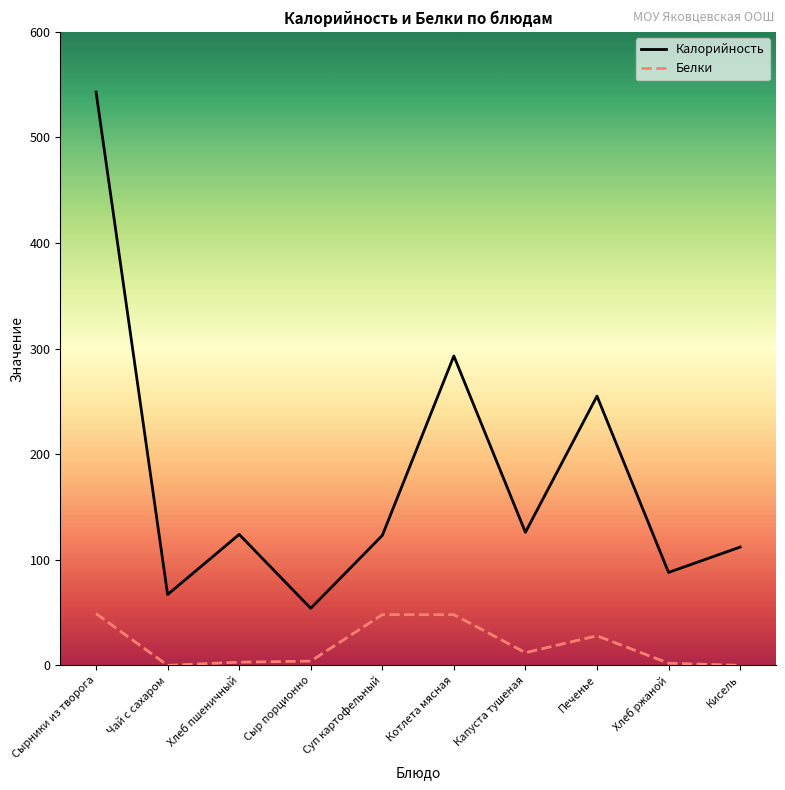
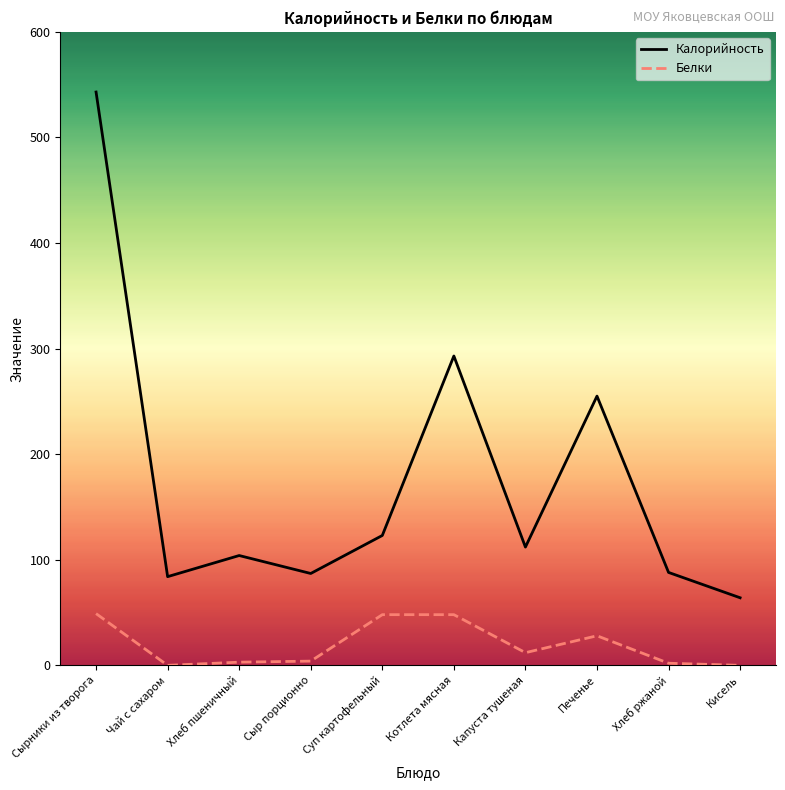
Калорийность, Чай с сахаром: 67 -> 84
Калорийность, Хлеб пшеничный: 124 -> 104
Калорийность, Сыр порционно: 54 -> 87
Калорийность, Капуста тушеная: 126 -> 112
Калорийность, Кисель: 112 -> 64
